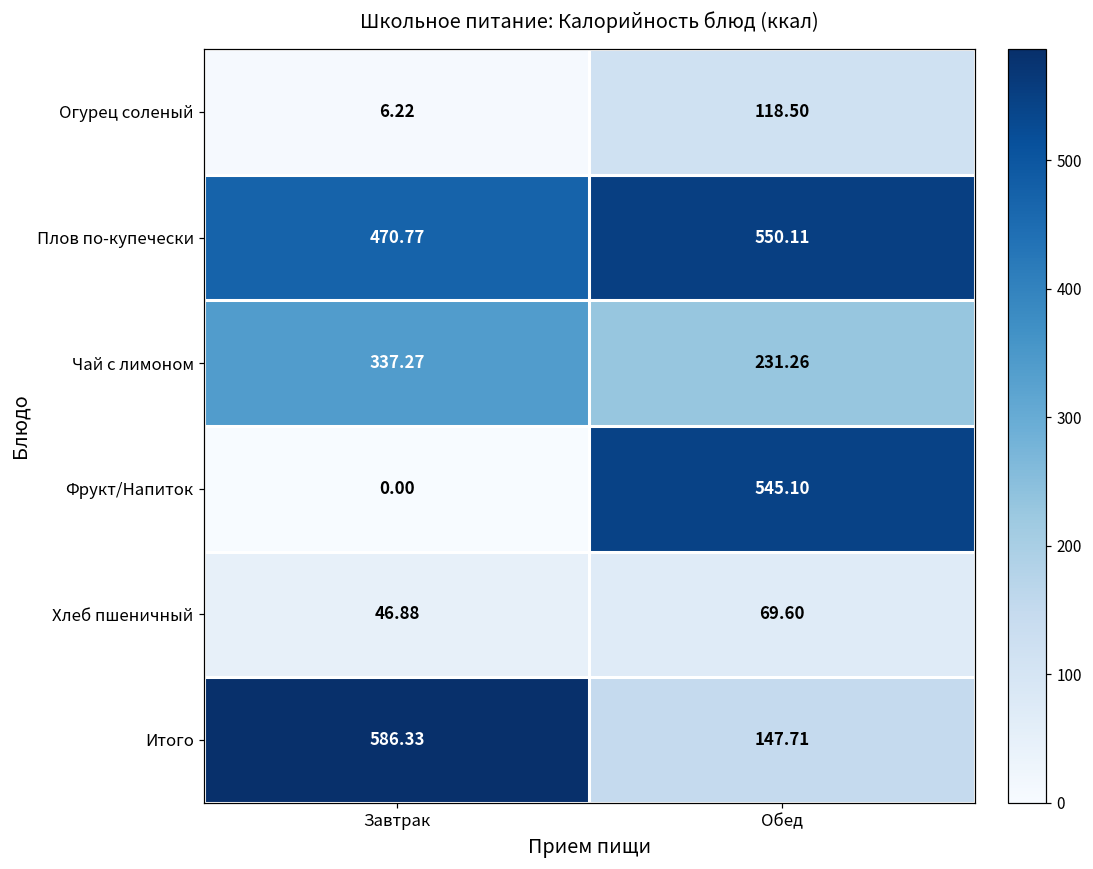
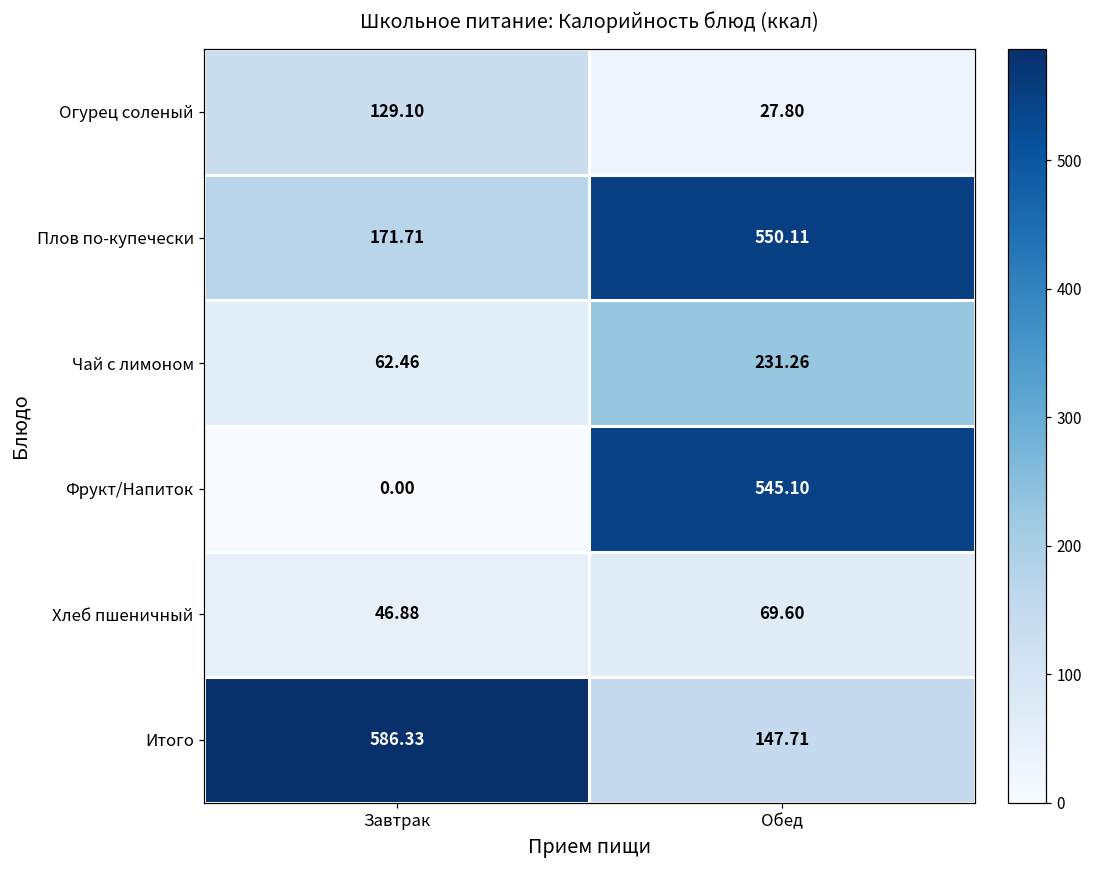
Огурец соленый, Завтрак: 6.22 -> 129.10
Огурец соленый, Обед: 118.50 -> 27.80
Плов по-купечески, Завтрак: 470.77 -> 171.71
Чай с лимоном, Завтрак: 337.27 -> 62.46
